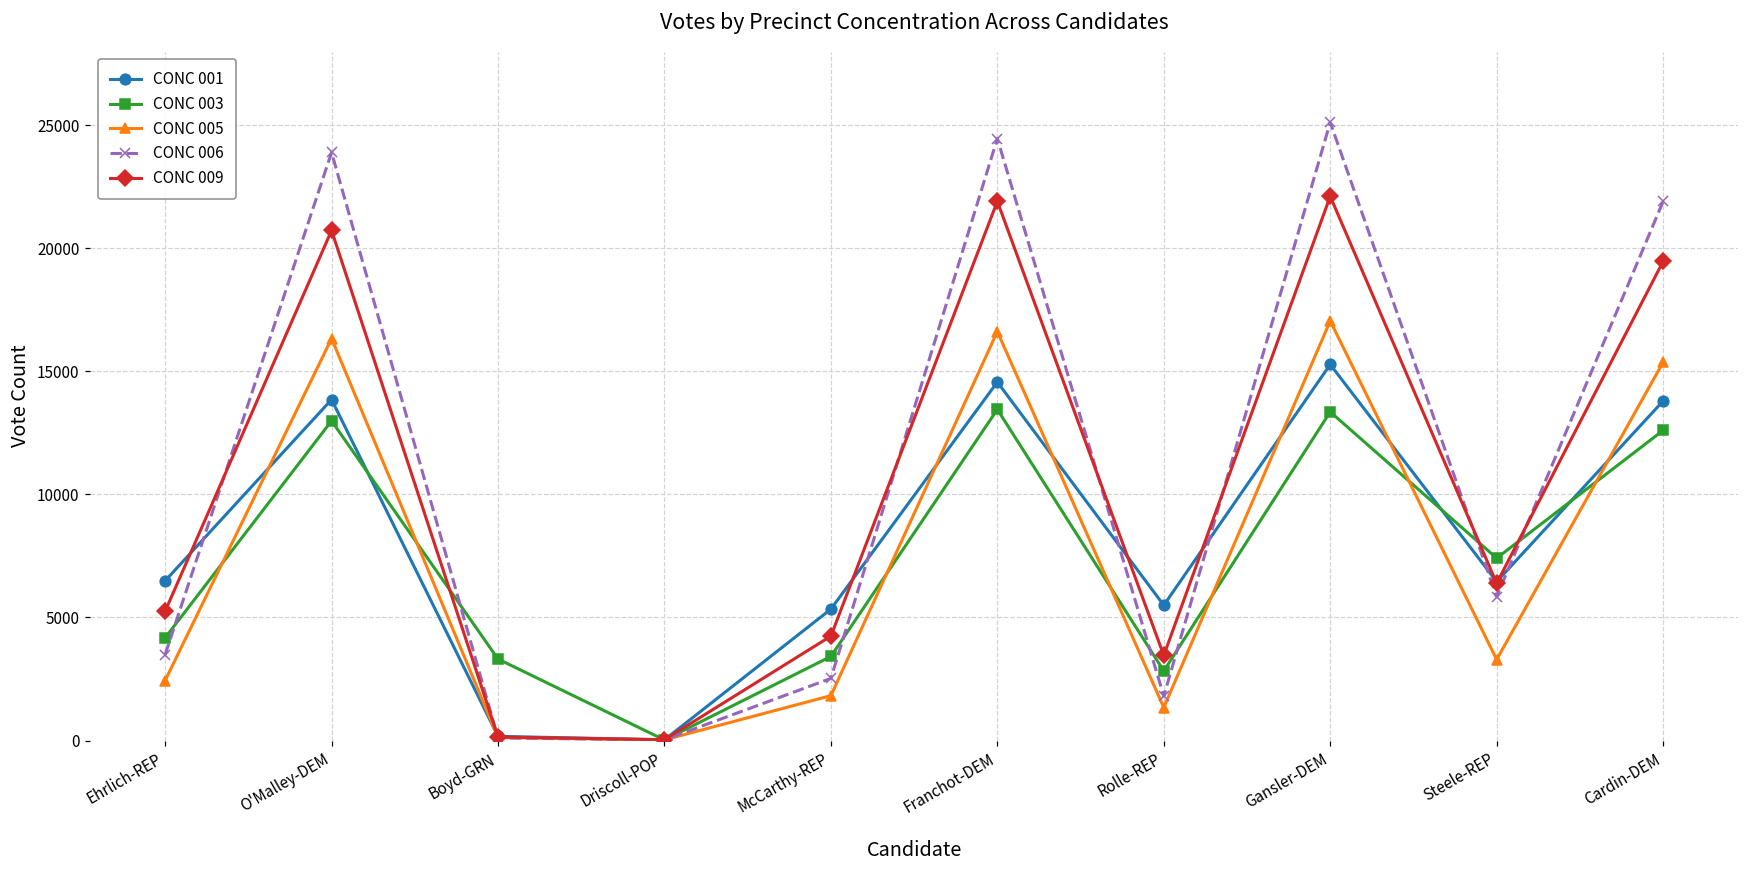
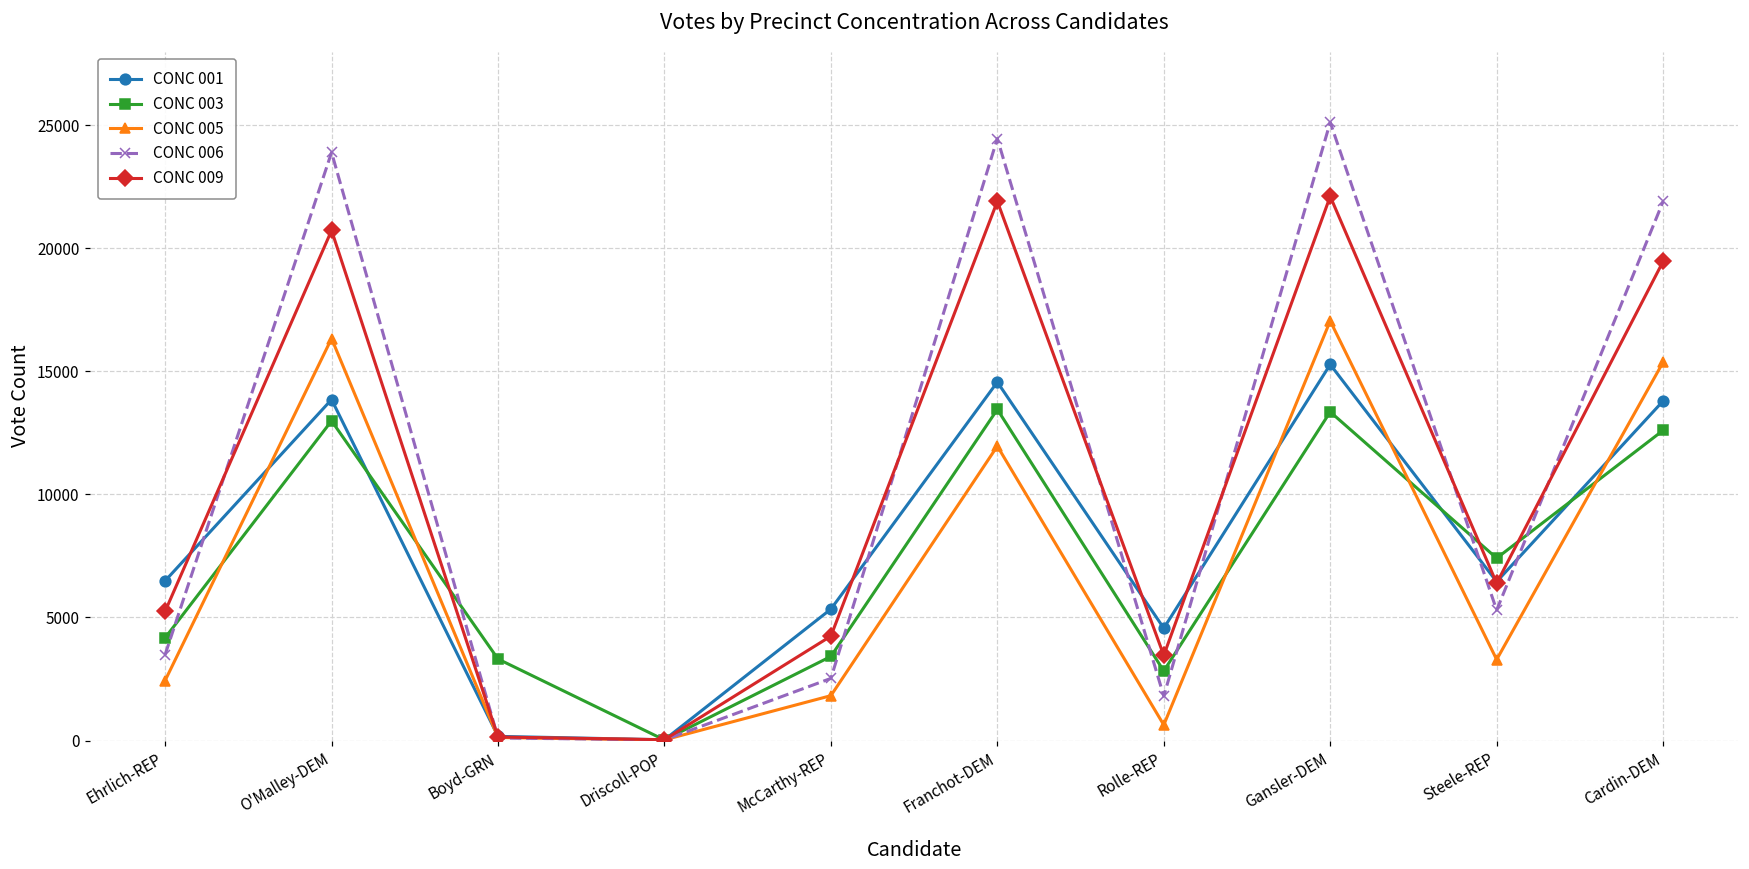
CONC 005, Franchot-DEM: 16600 -> 12000
CONC 001, Rolle-REP: 5500 -> 4600
CONC 005, Rolle-REP: 1300 -> 600
CONC 006, Steele-REP: 5800 -> 5300
